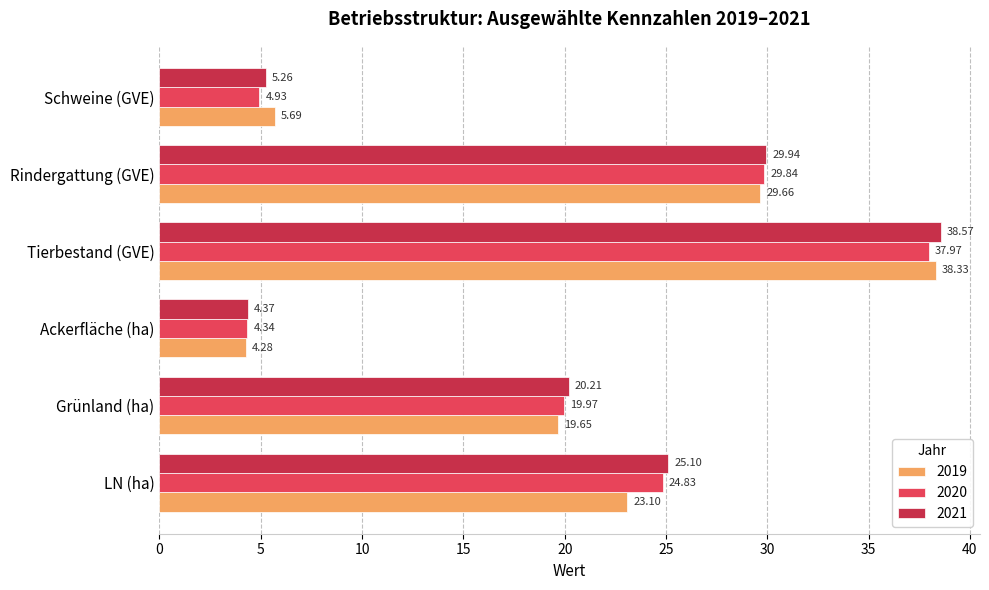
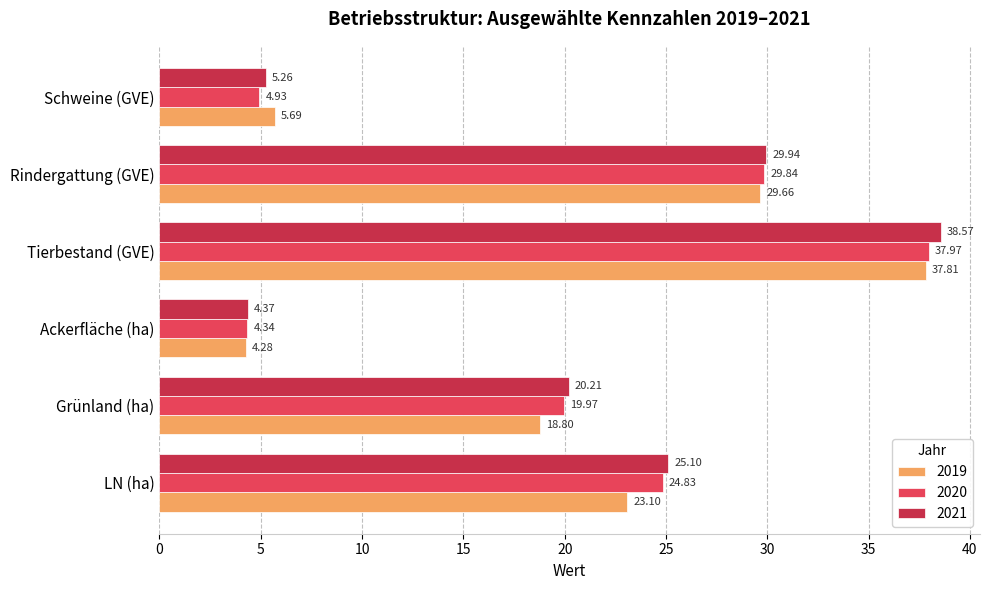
2019, Tierbestand (GVE): 38.33 -> 37.81
2019, Grünland (ha): 19.65 -> 18.80
